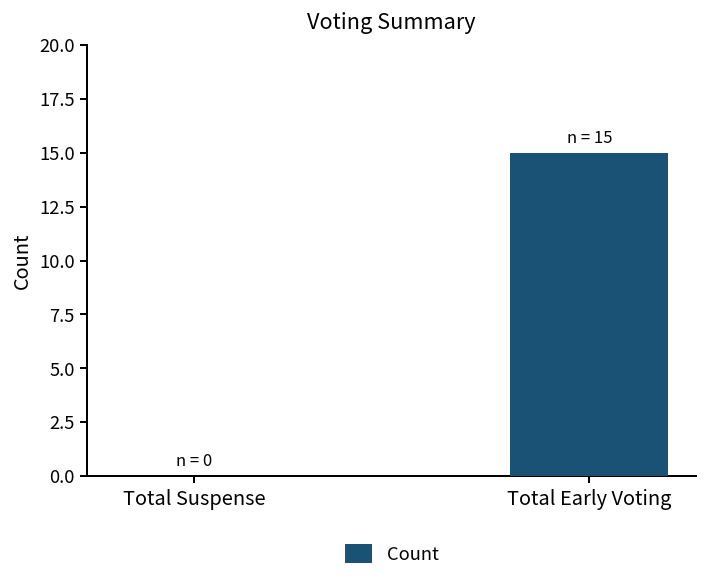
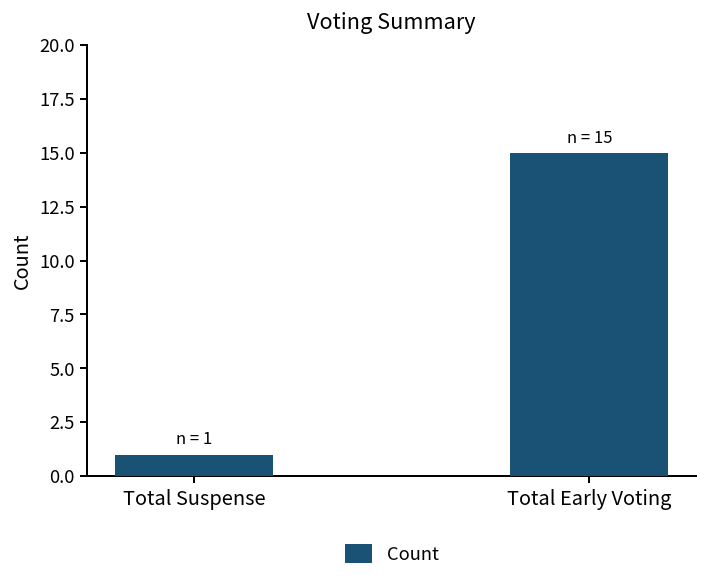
Total Suspense: 0 -> 1
